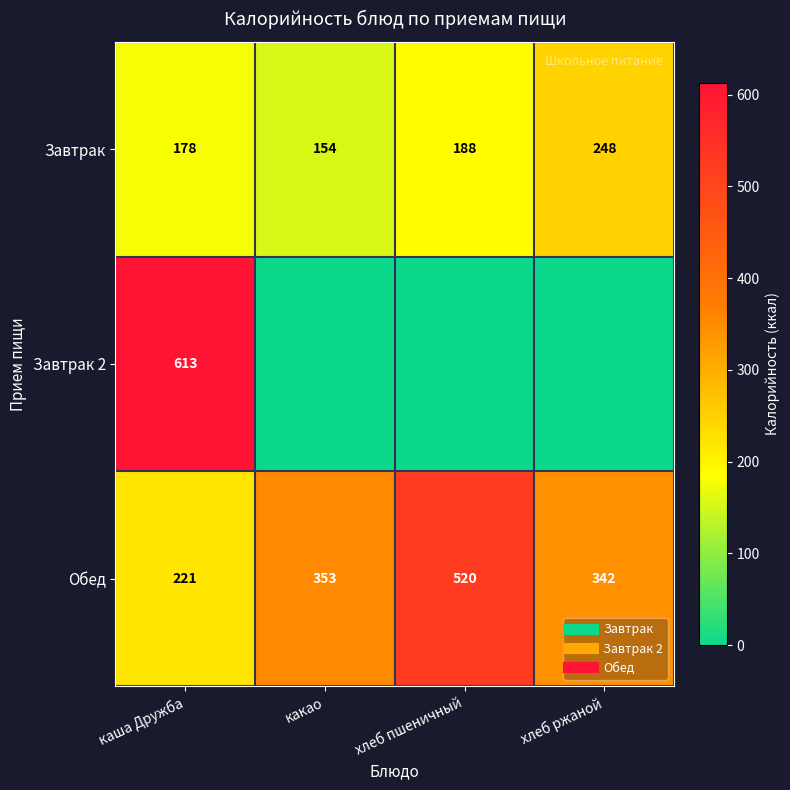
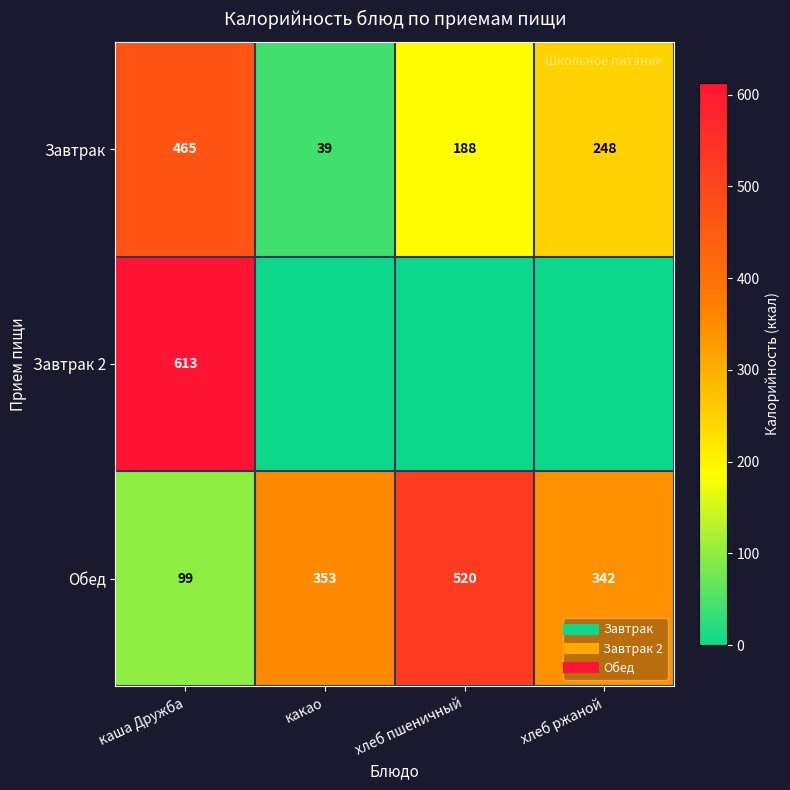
Завтрак, каша Дружба: 178 -> 465
Завтрак, какао: 154 -> 39
Обед, каша Дружба: 221 -> 99
